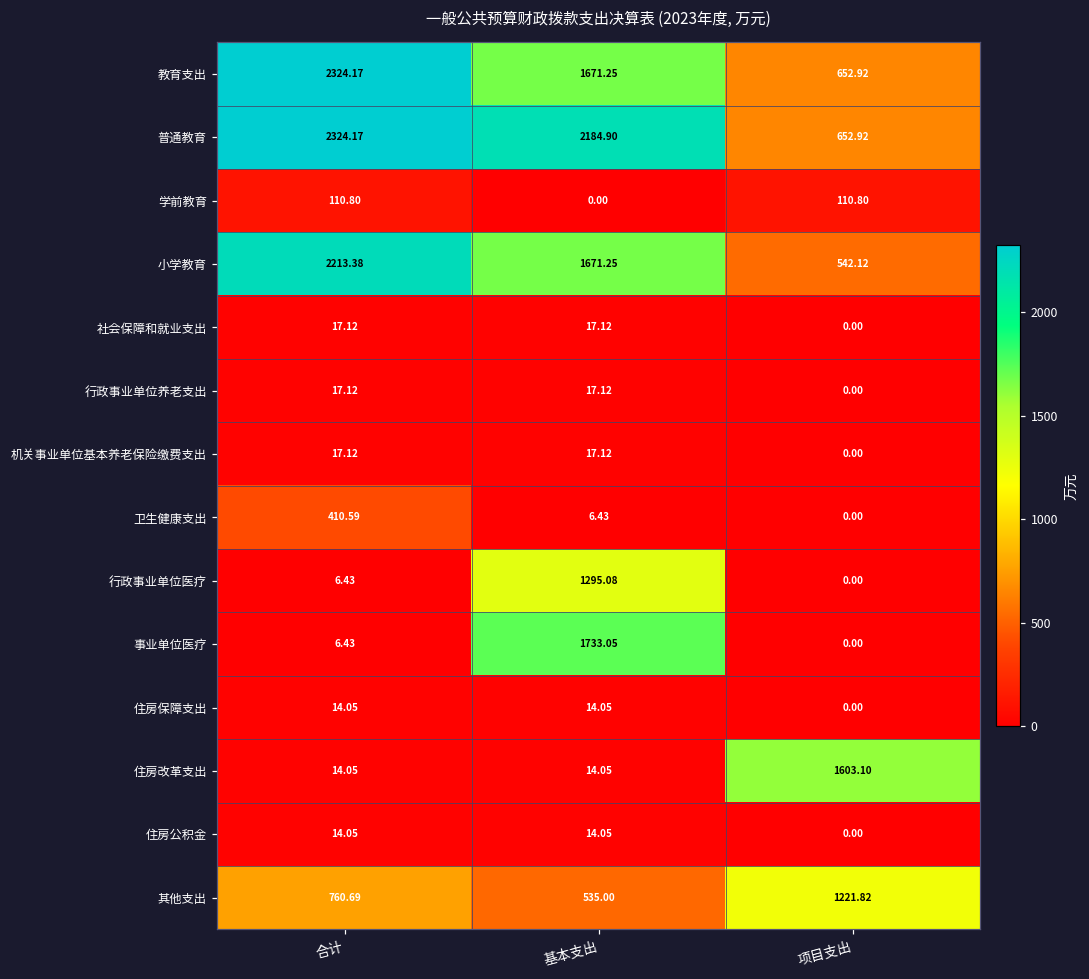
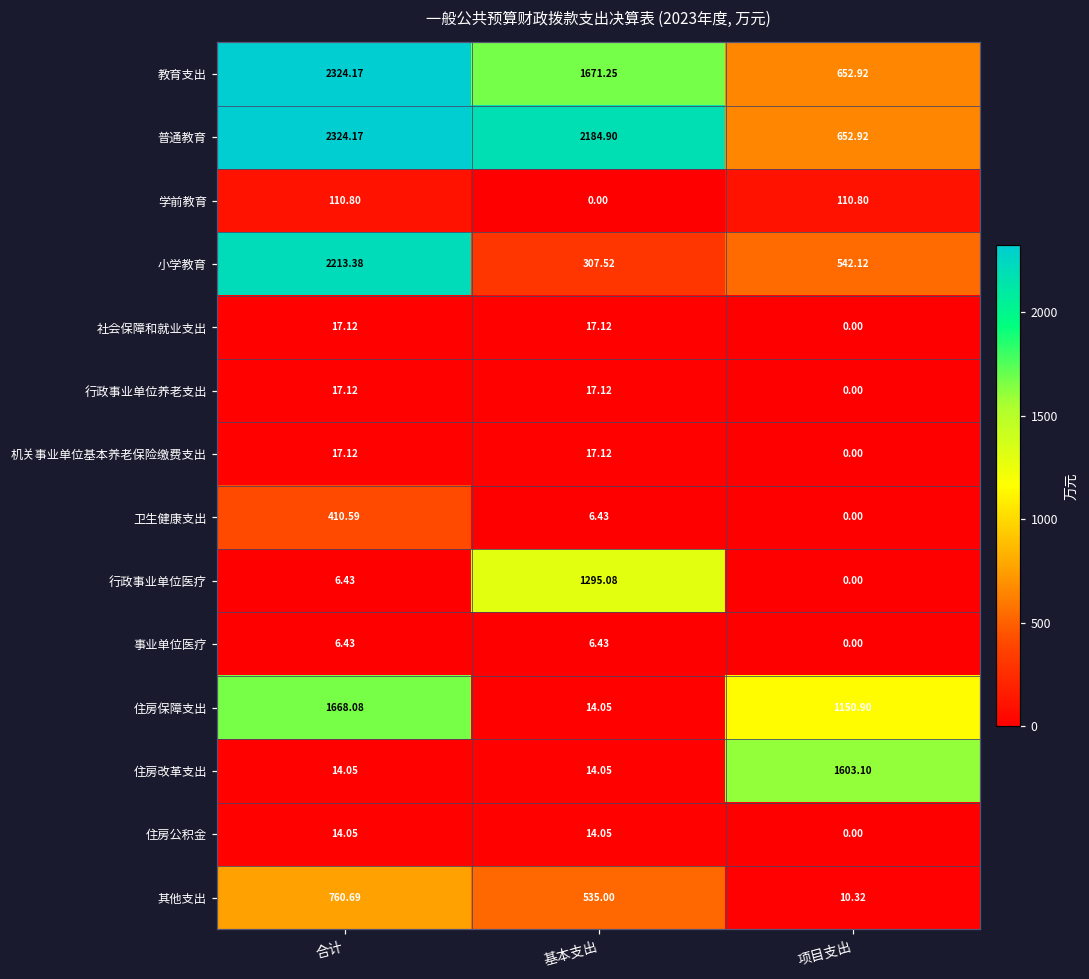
小学教育, 基本支出: 1671.25 -> 307.52
事业单位医疗, 基本支出: 1733.05 -> 6.43
住房保障支出, 合计: 14.05 -> 1668.08
住房保障支出, 项目支出: 0.00 -> 1150.90
其他支出, 项目支出: 1221.82 -> 10.32
